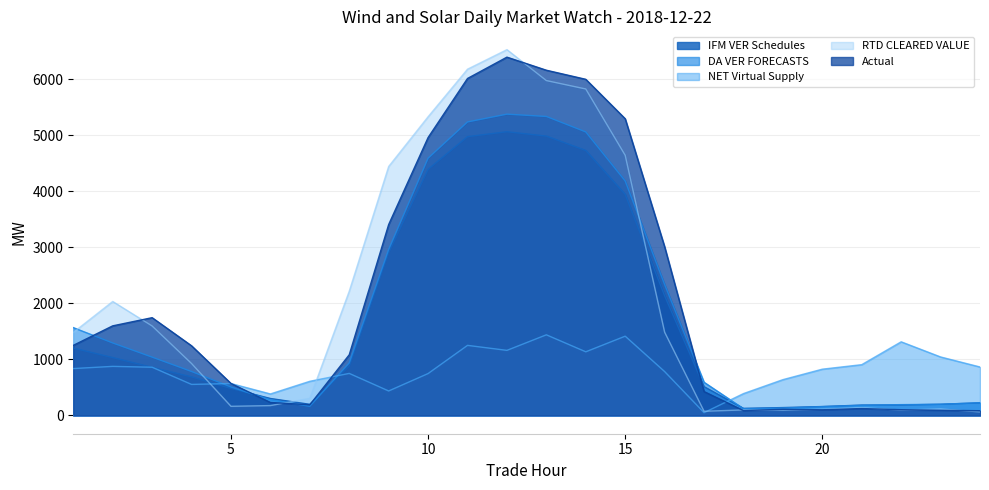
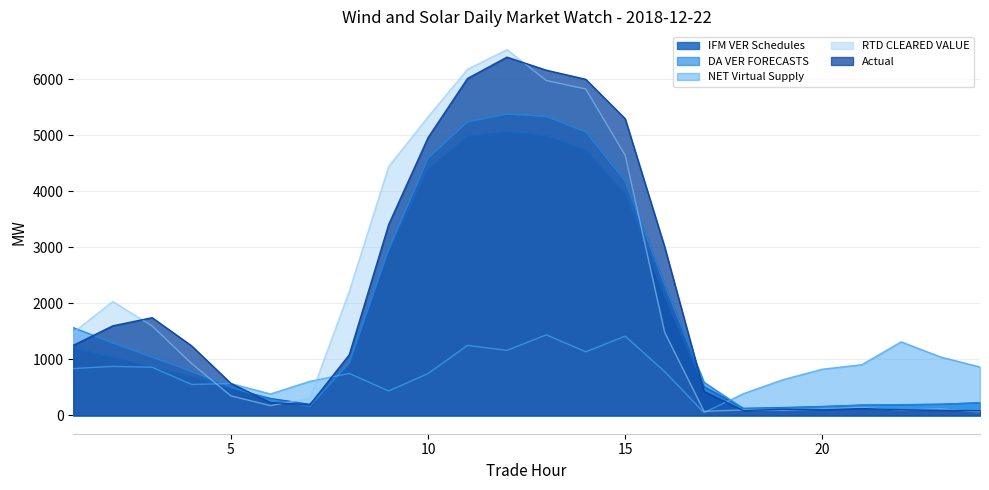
RTD CLEARED VALUE, 5: 200 -> 300
